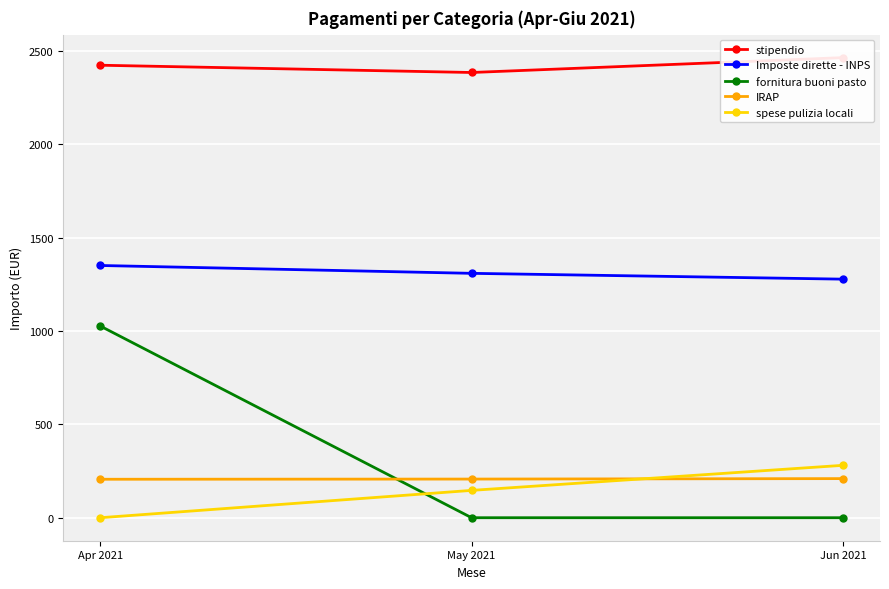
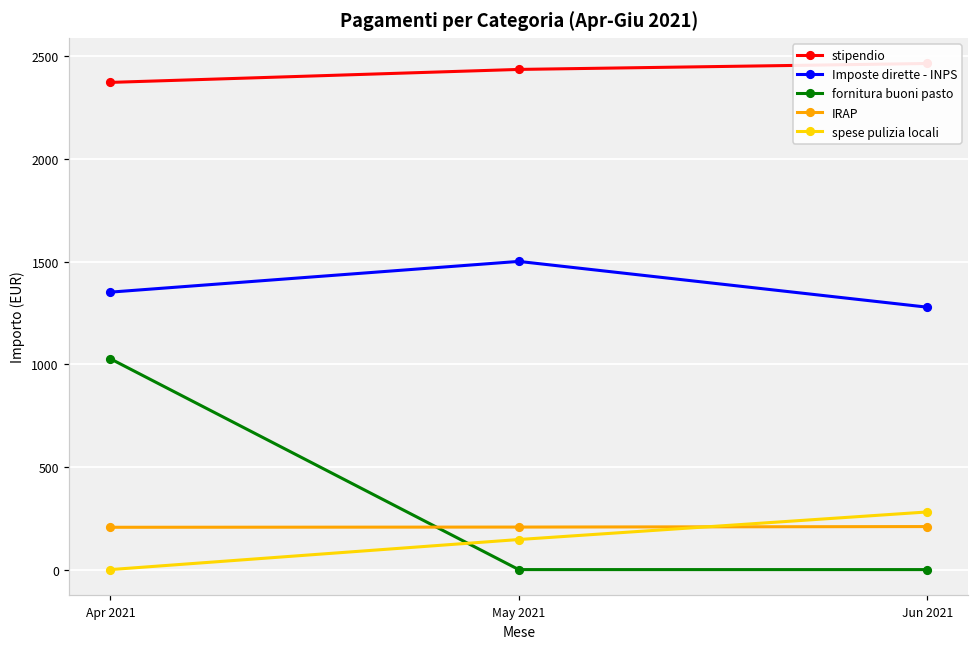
stipendio, Apr 2021: 2420 -> 2370
stipendio, May 2021: 2380 -> 2440
Imposte dirette - INPS, May 2021: 1310 -> 1500
